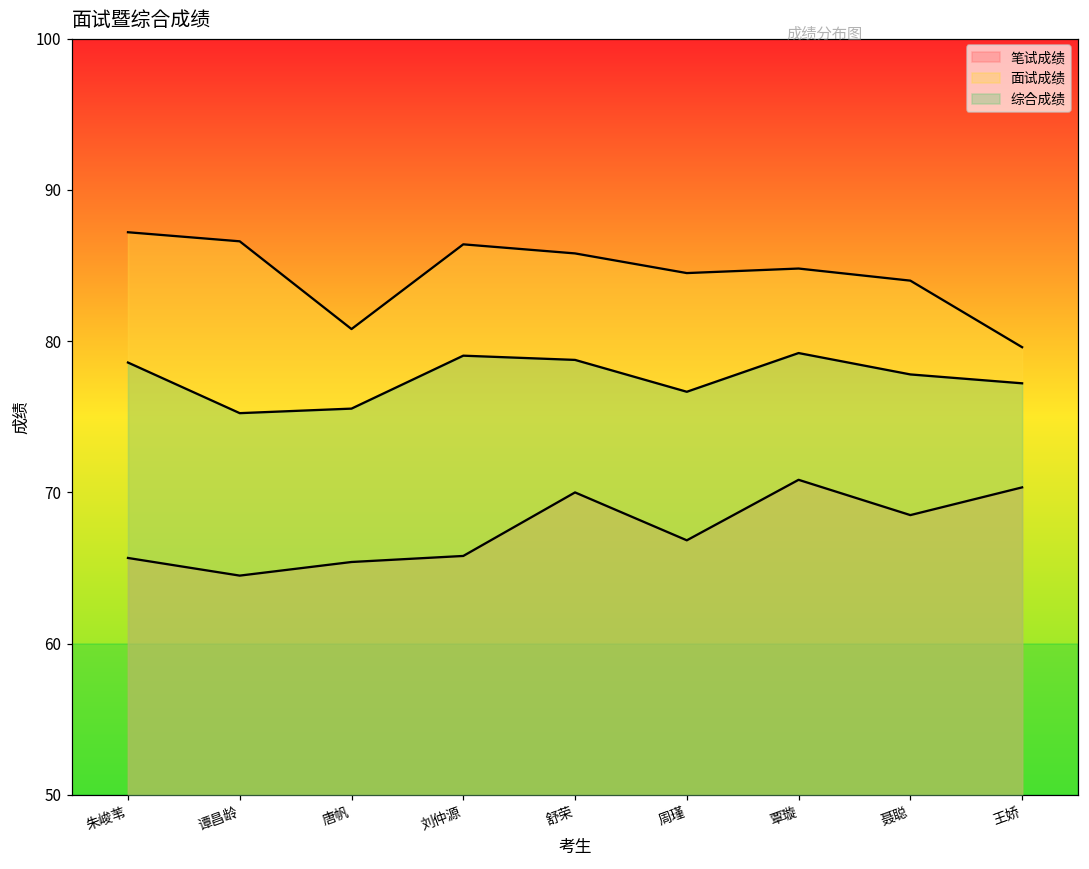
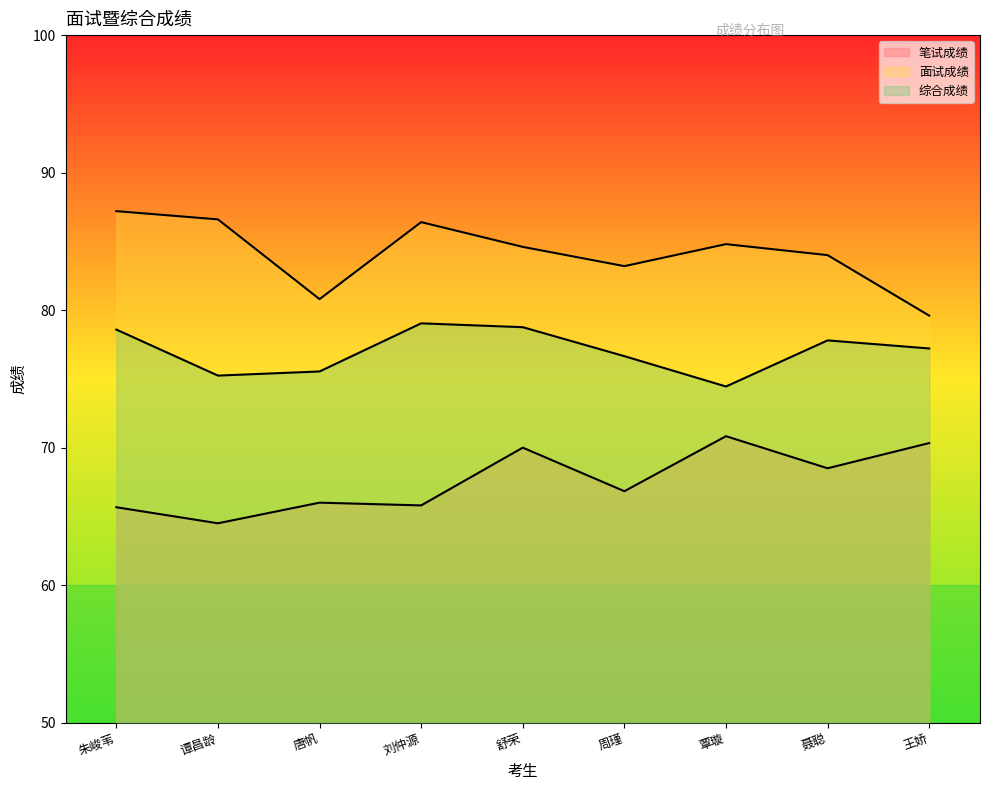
笔试成绩, 唐帆: 65.4 -> 66.0
面试成绩, 舒荣: 85.8 -> 84.6
面试成绩, 周瑾: 84.5 -> 83.2
综合成绩, 覃璇: 79.2 -> 74.4
